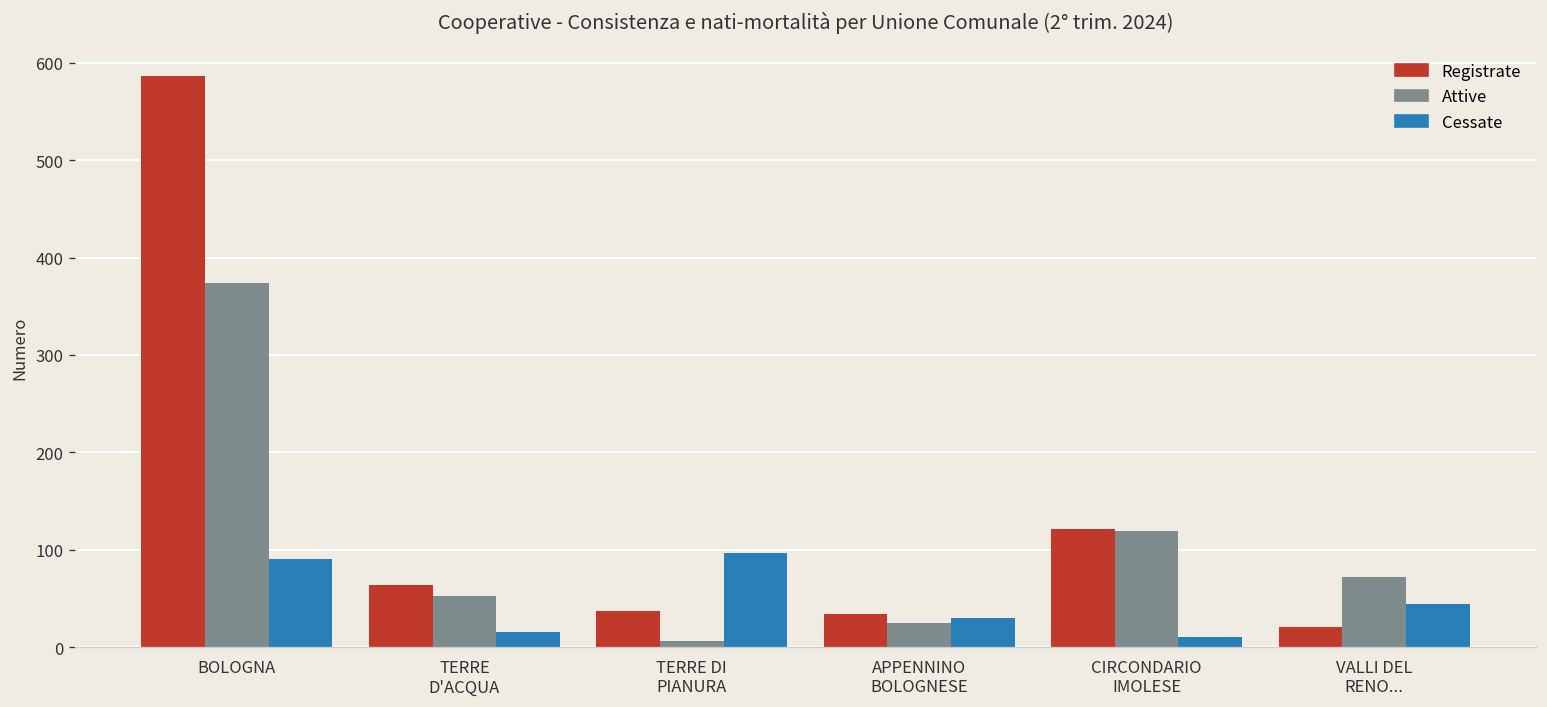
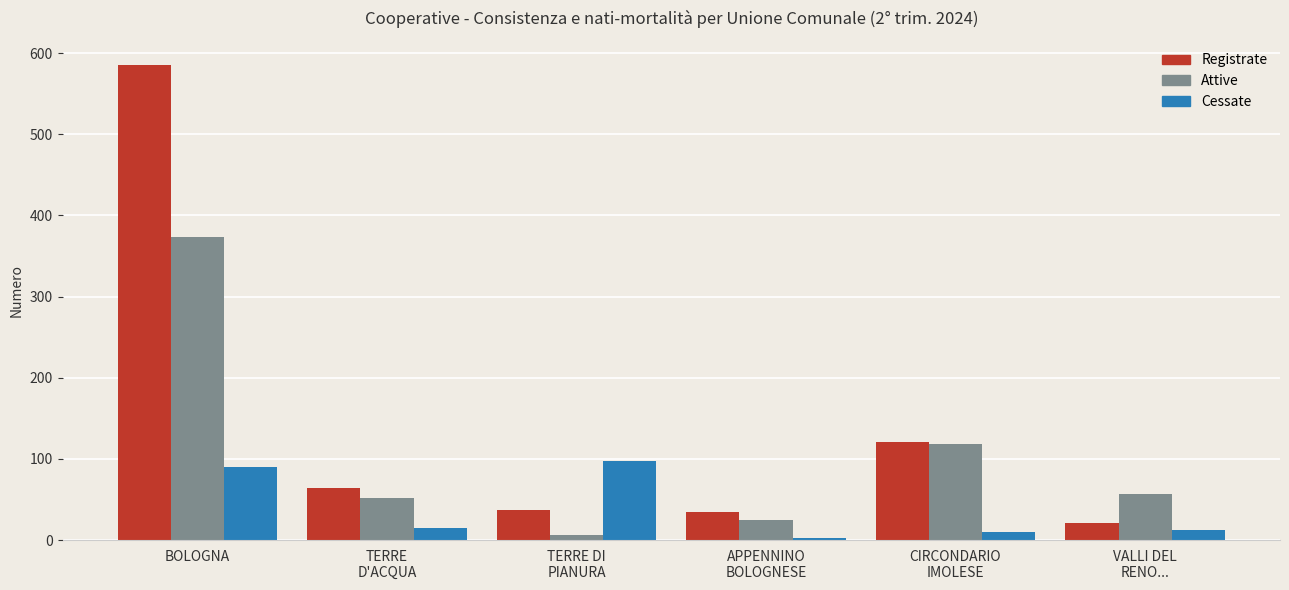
Cessate, APPENNINO BOLOGNESE: 30 -> 0
Attive, VALLI DEL RENO...: 70 -> 60
Cessate, VALLI DEL RENO...: 40 -> 10
